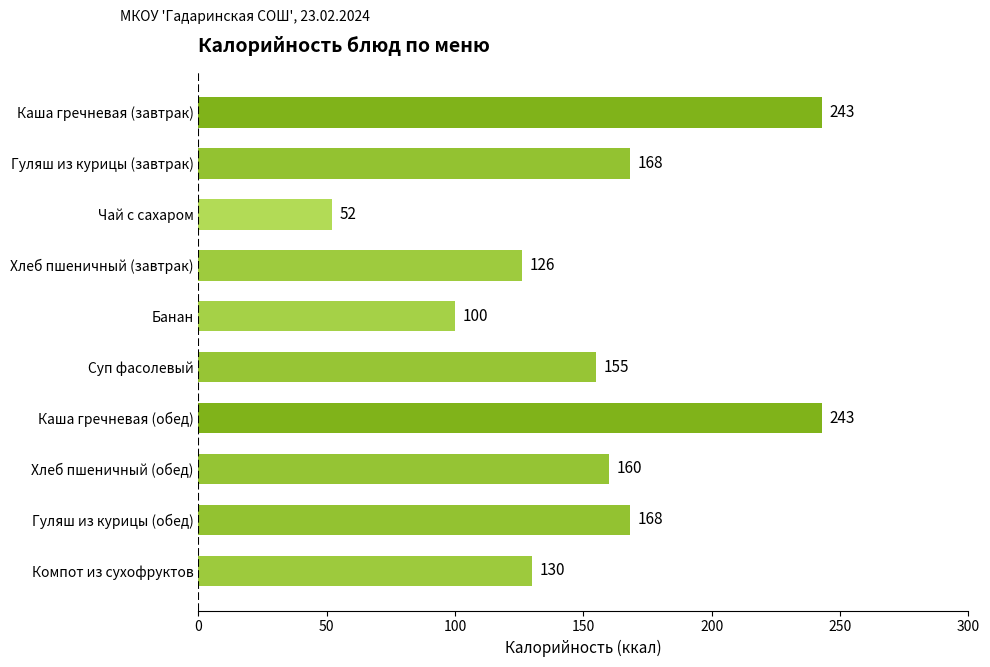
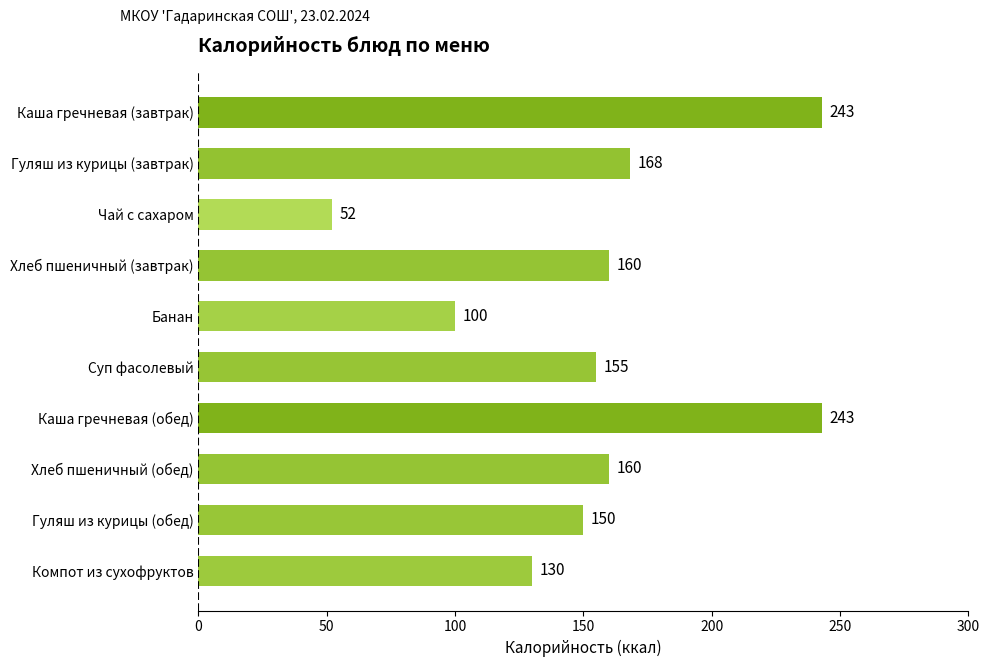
Хлеб пшеничный (завтрак): 126 -> 160
Гуляш из курицы (обед): 168 -> 150
